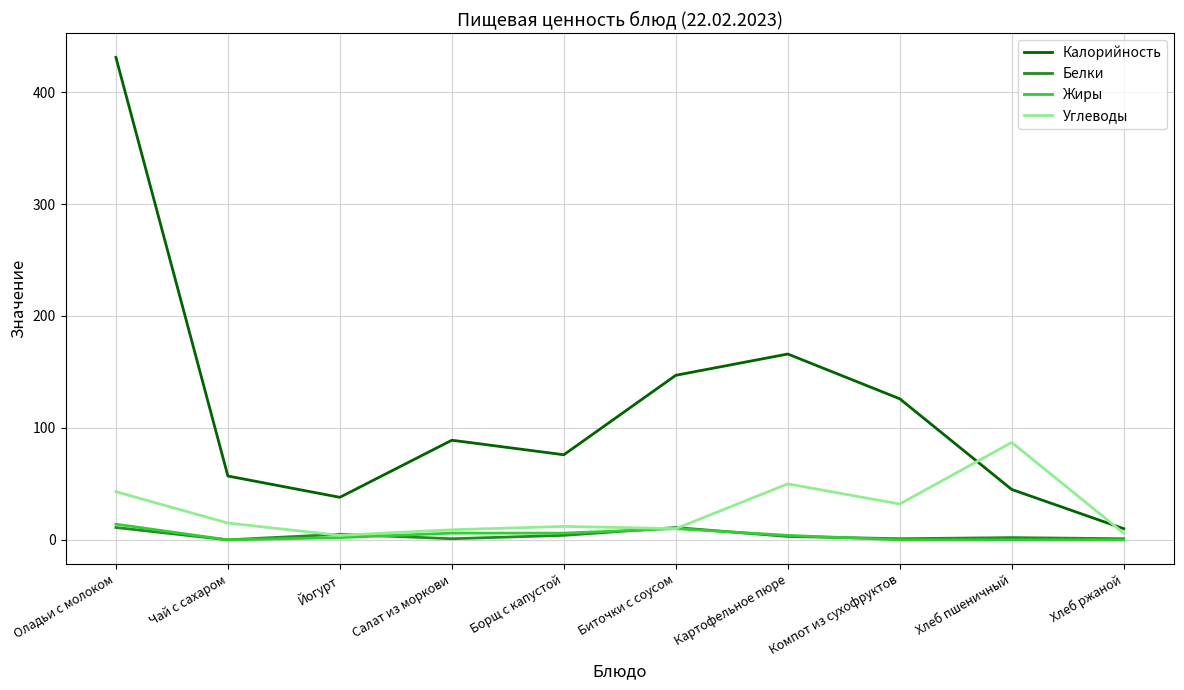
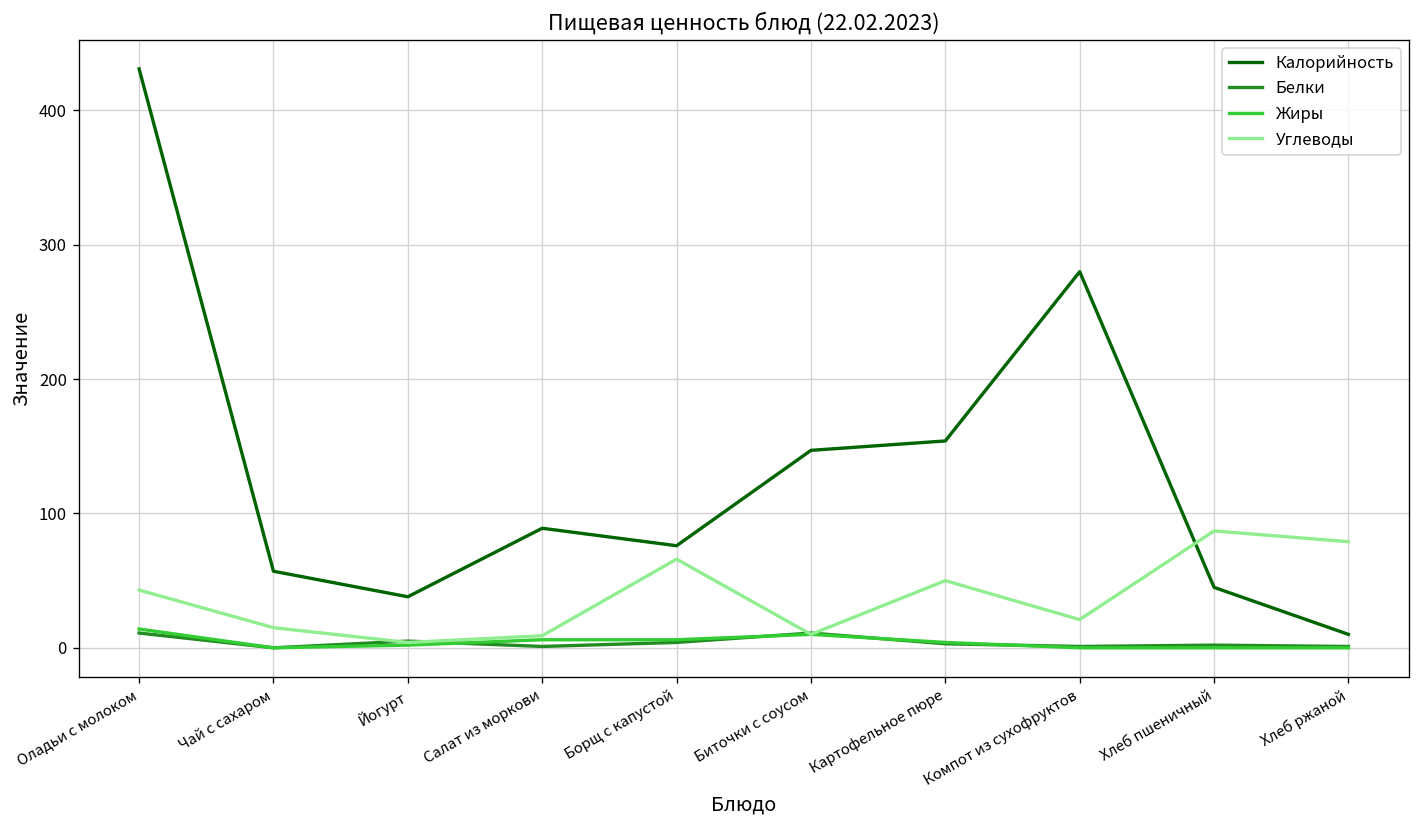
Углеводы, Борщ с капустой: 12 -> 66
Калорийность, Картофельное пюре: 166 -> 154
Калорийность, Компот из сухофруктов: 126 -> 280
Углеводы, Компот из сухофруктов: 32 -> 21
Углеводы, Хлеб ржаной: 6 -> 79
